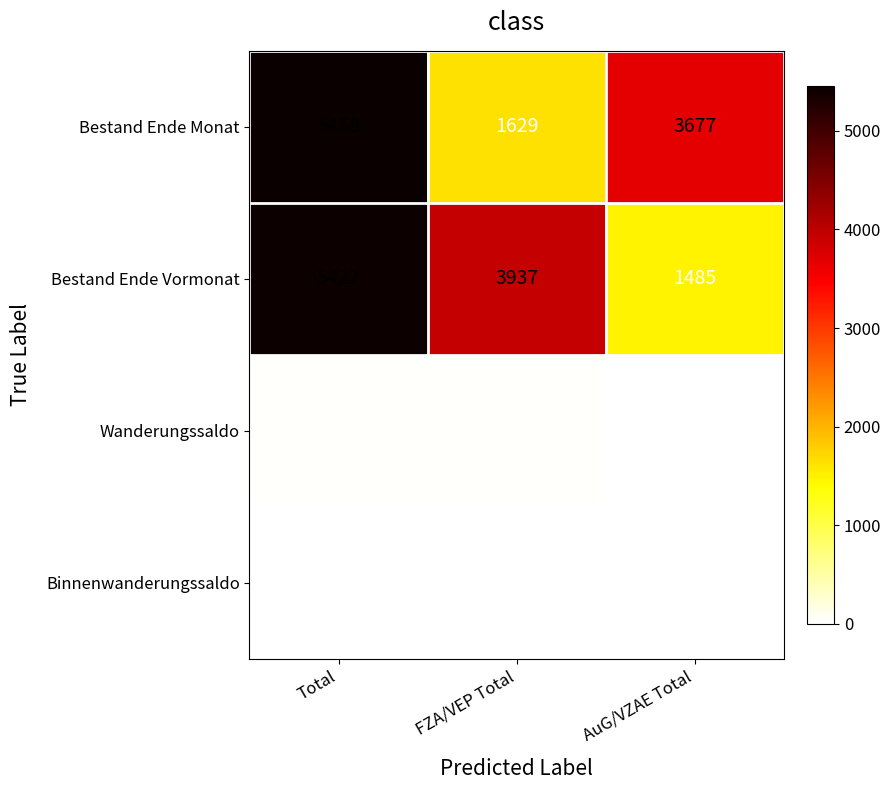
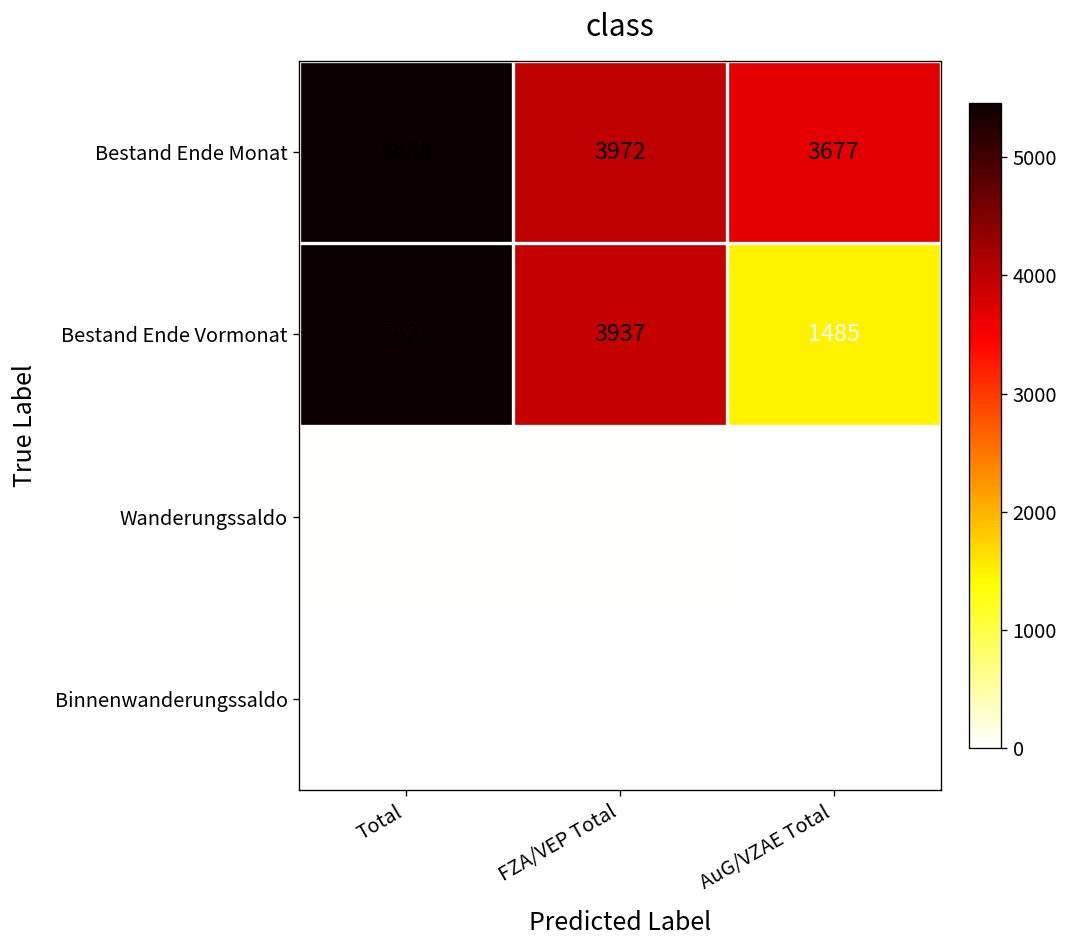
Bestand Ende Monat, FZA/VEP Total: 1629 -> 3972
